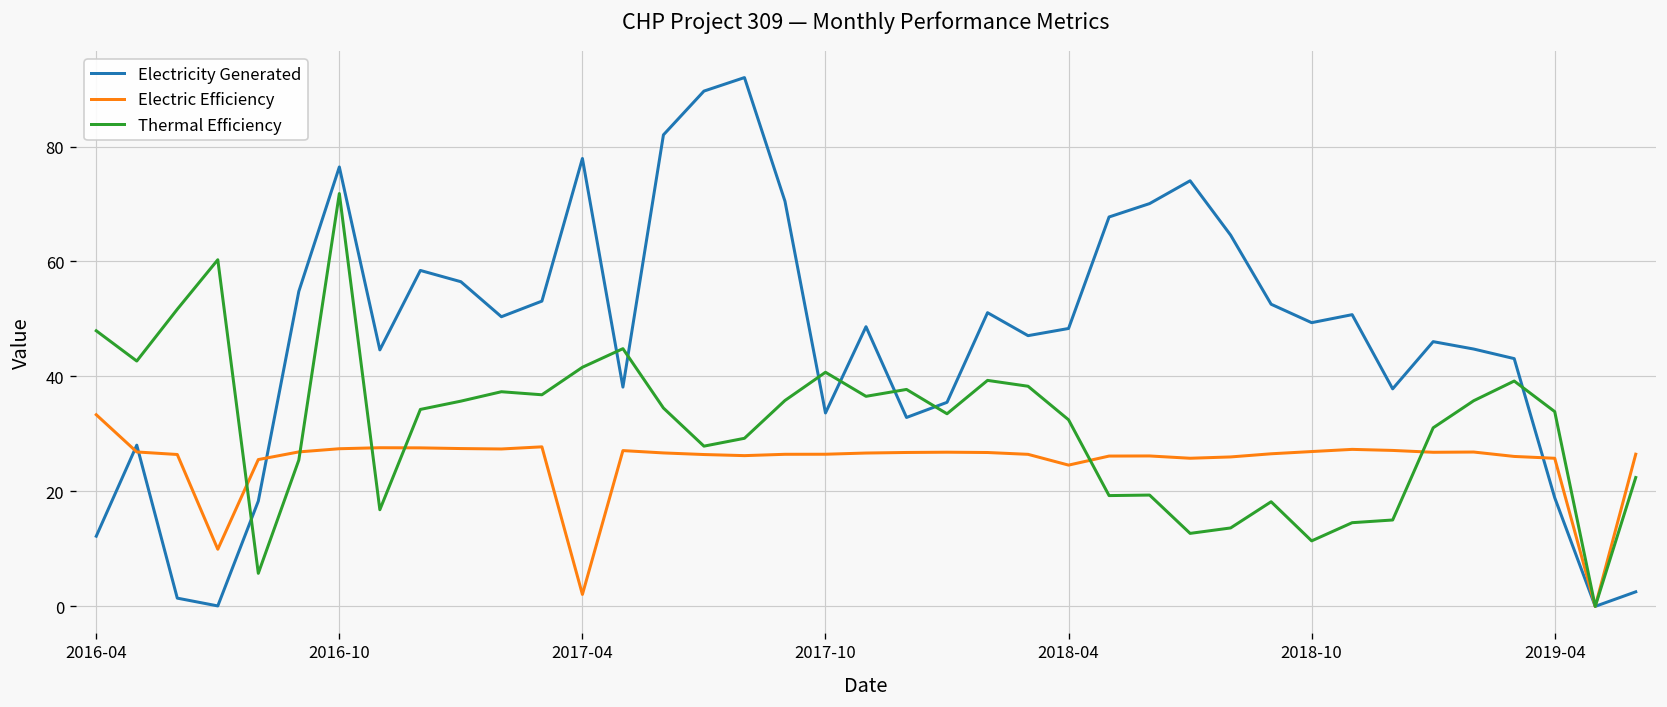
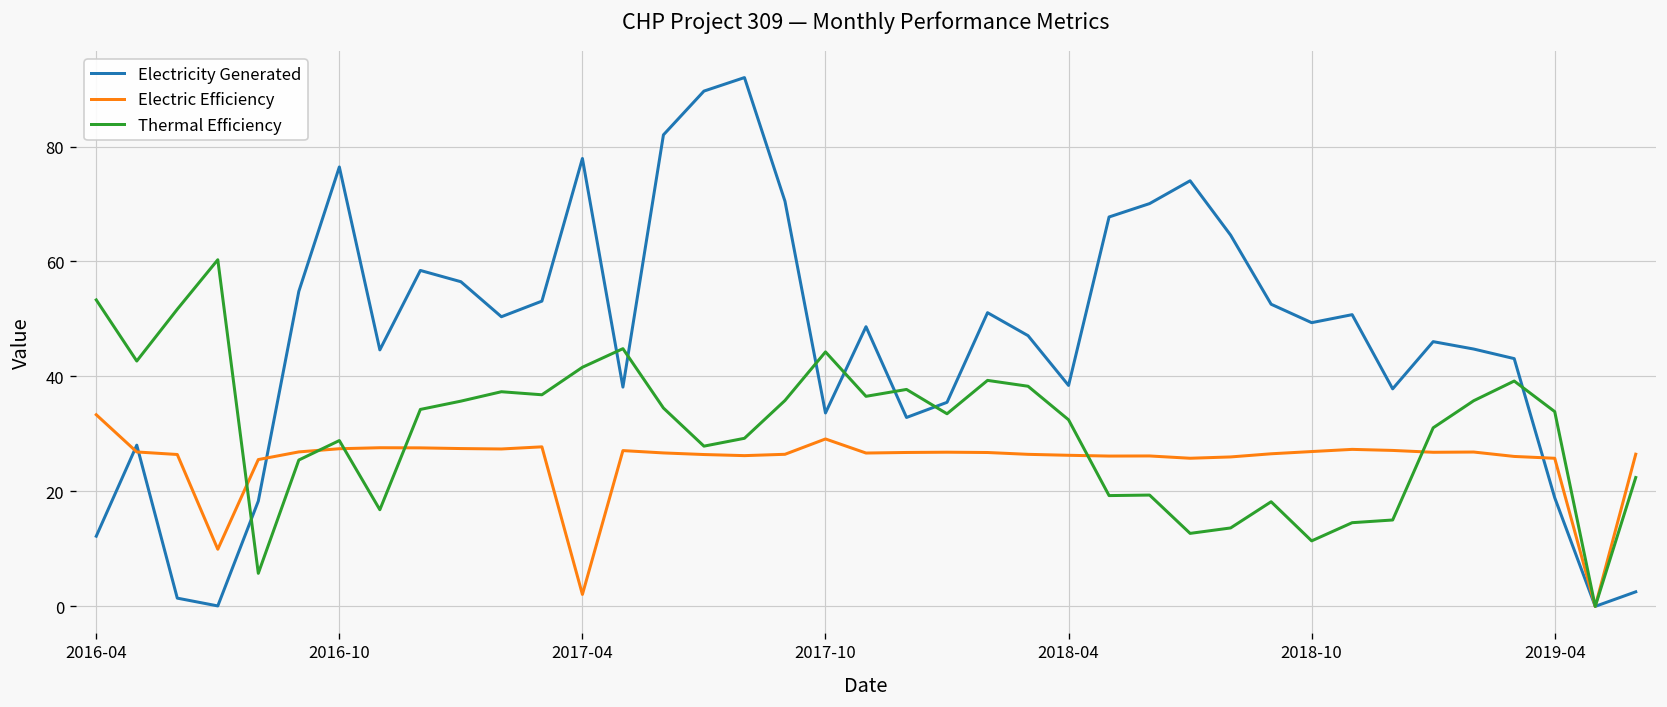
Thermal Efficiency, 2016-04: 48 -> 53
Thermal Efficiency, 2016-10: 72 -> 29
Electric Efficiency, 2017-10: 26 -> 29
Thermal Efficiency, 2017-10: 41 -> 44
Electricity Generated, 2018-04: 48 -> 38
Electric Efficiency, 2018-04: 25 -> 26
